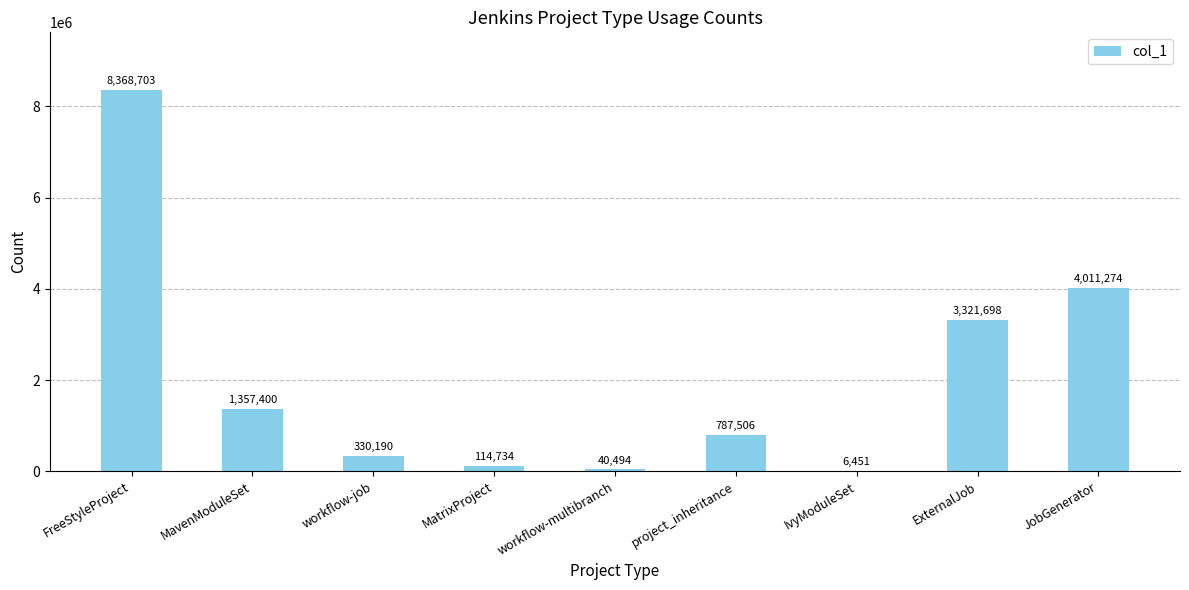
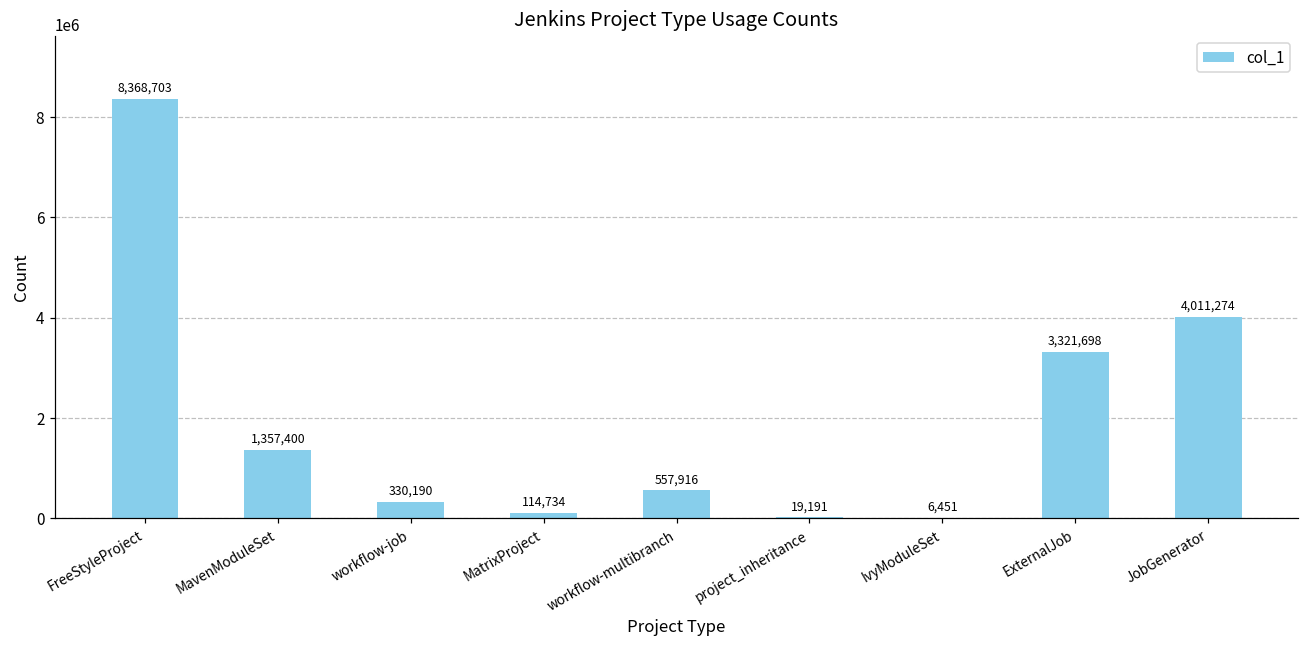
workflow-multibranch: 40,494 -> 557,916
project_inheritance: 787,506 -> 19,191
